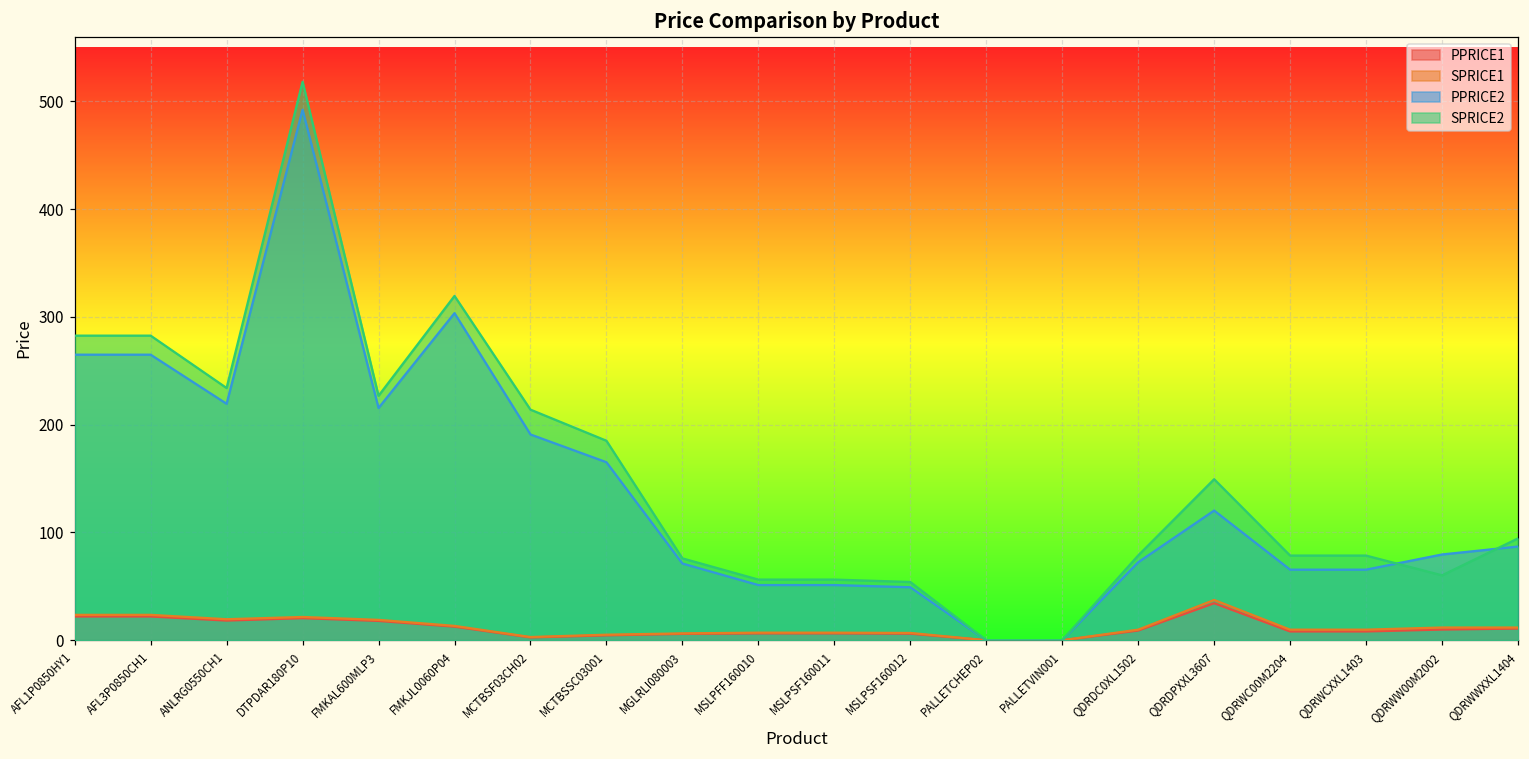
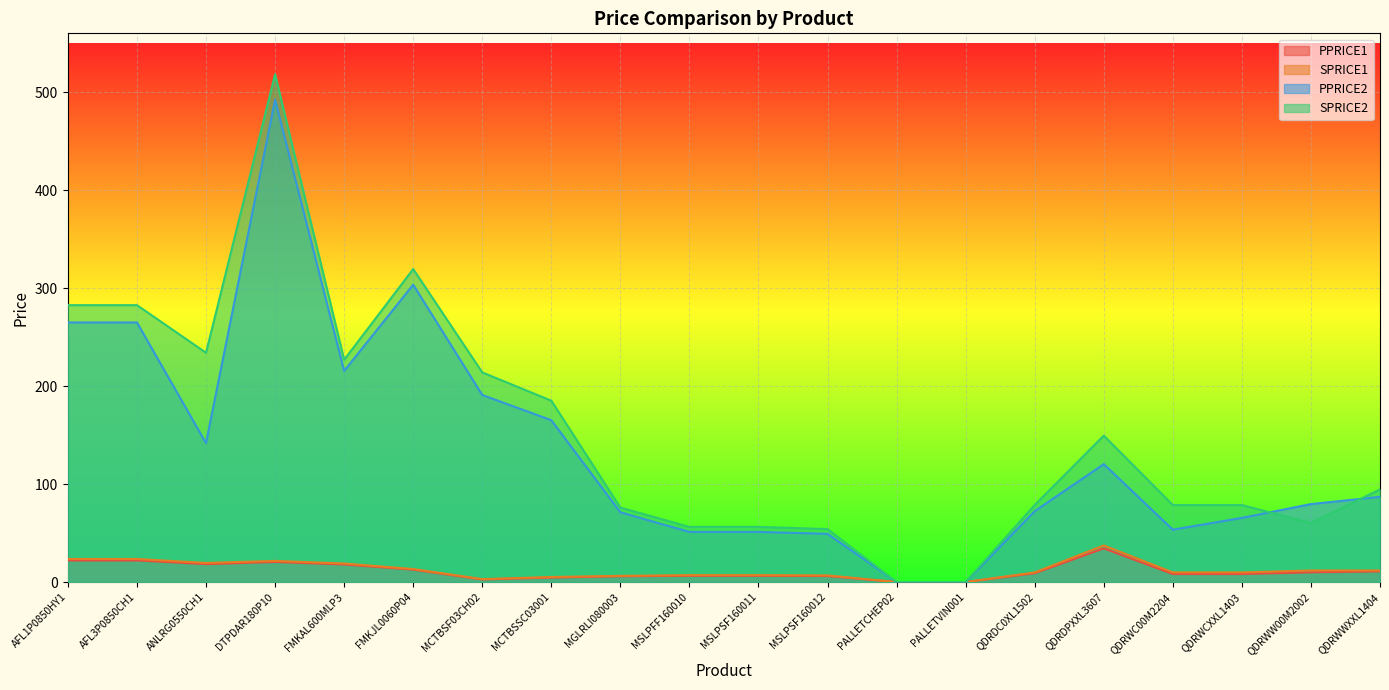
PPRICE2, ANLRG0550CH1: 220 -> 140
PPRICE2, QDRWC00M2204: 70 -> 50
